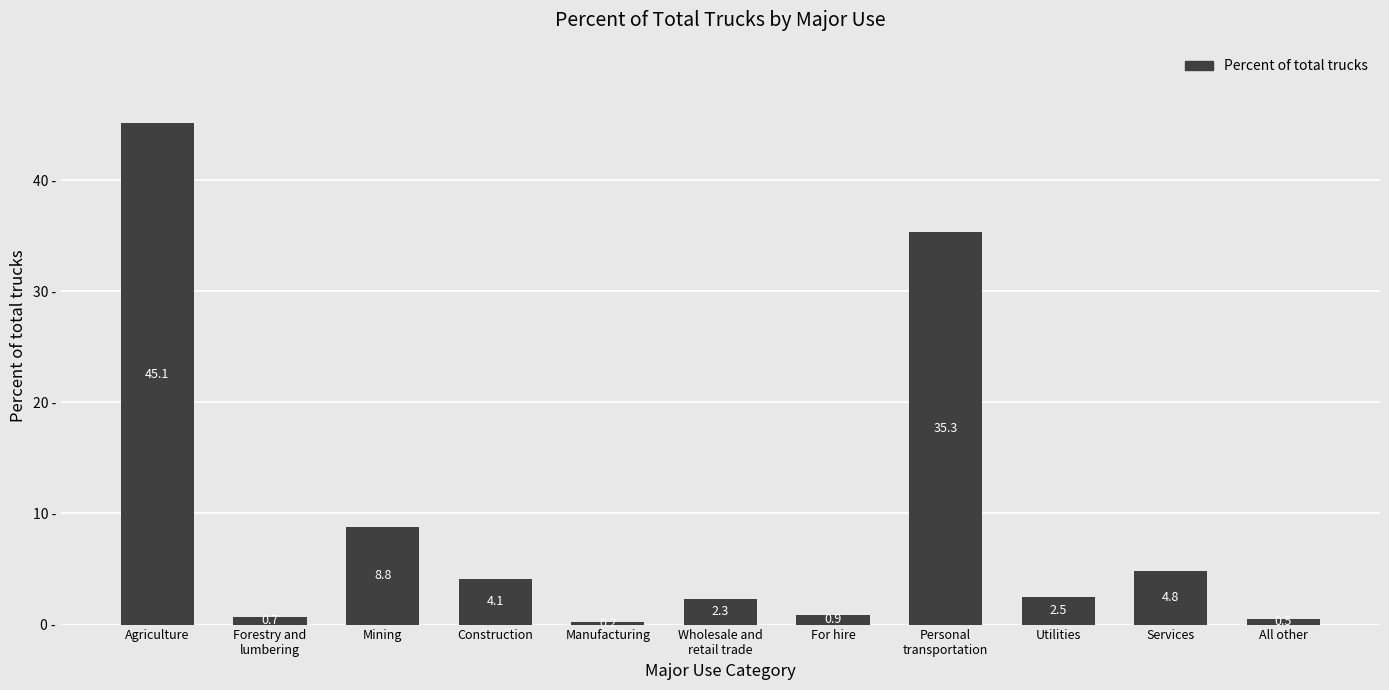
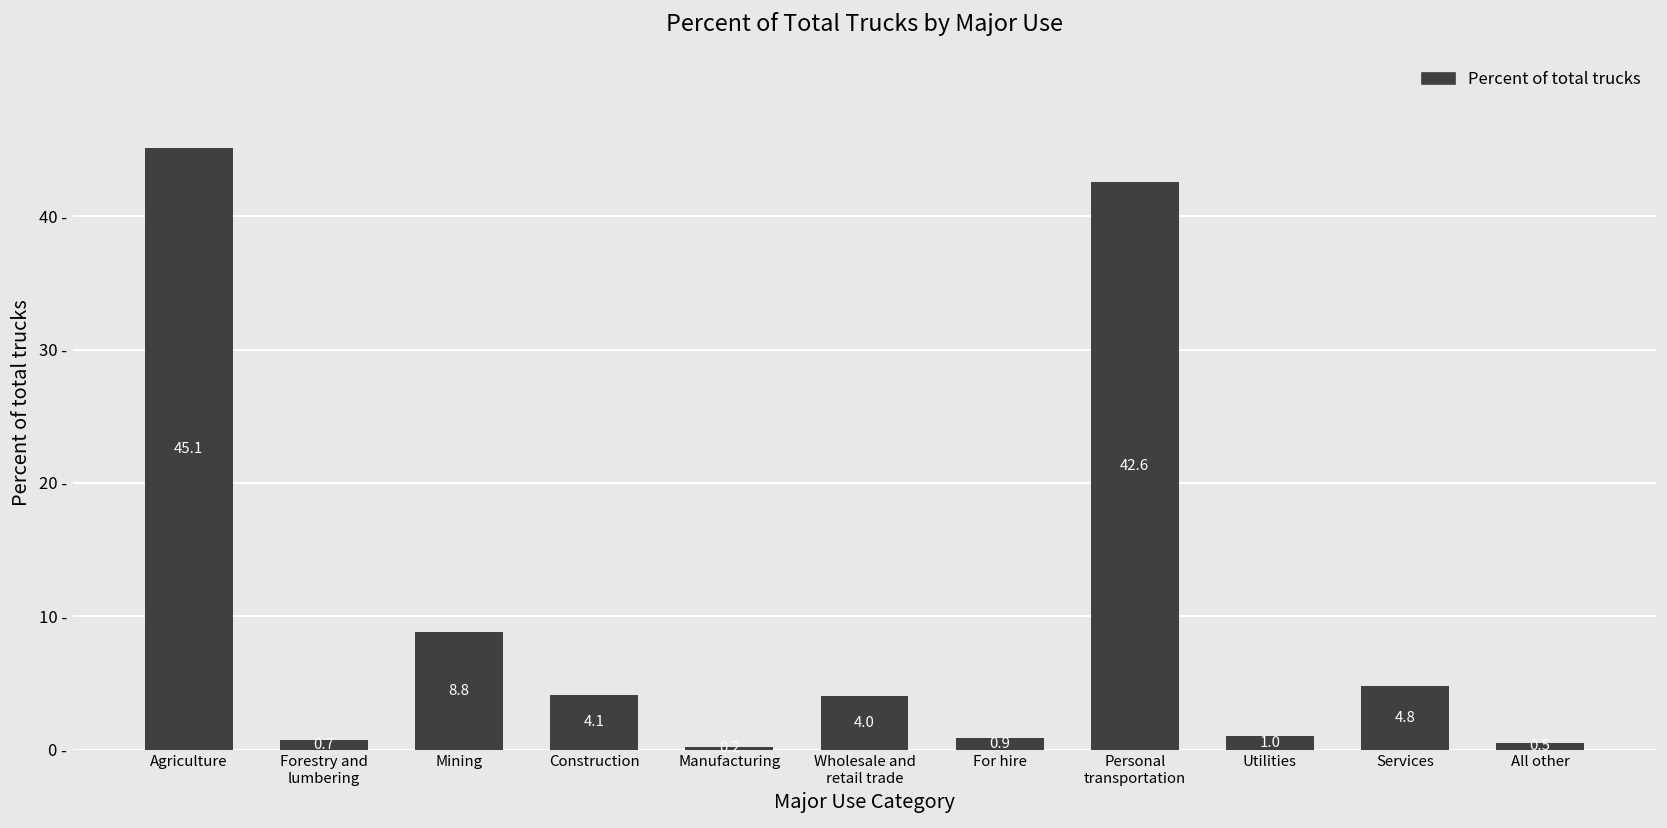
Wholesale and retail trade: 2.3 -> 4.0
Personal transportation: 35.3 -> 42.6
Utilities: 2.5 -> 1.0
